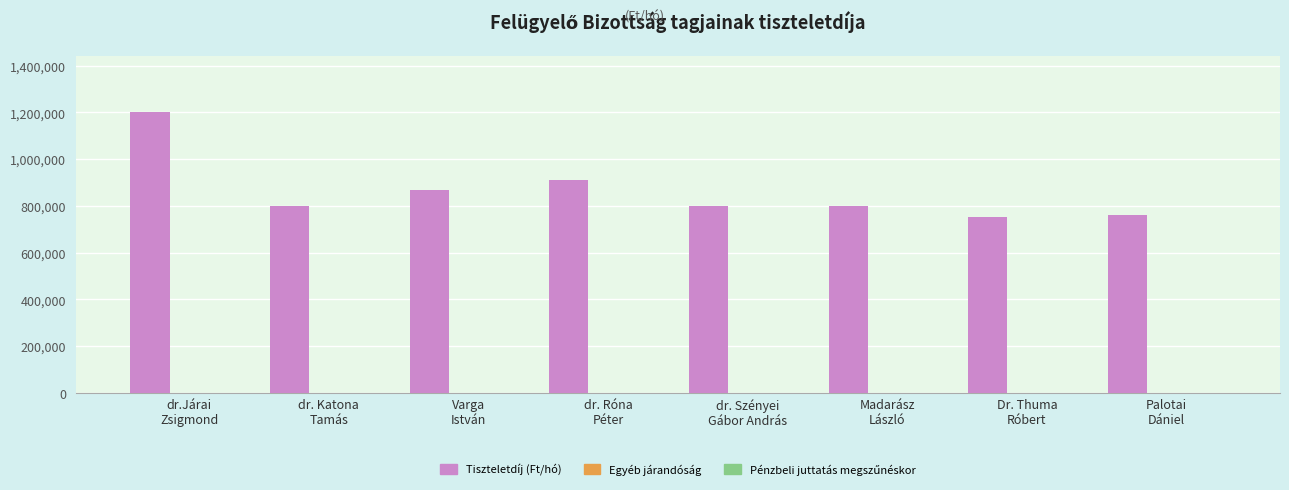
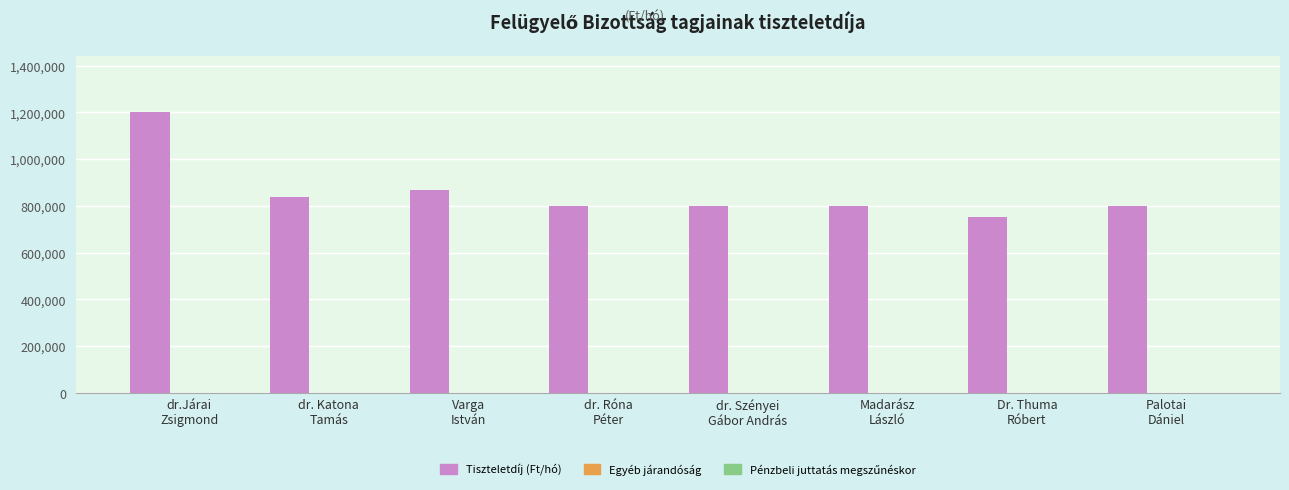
Tiszteletdíj (Ft/hó), dr. Katona Tamás: 800,000 -> 840,000
Tiszteletdíj (Ft/hó), dr. Róna Péter: 910,000 -> 800,000
Tiszteletdíj (Ft/hó), Palotai Dániel: 760,000 -> 800,000
